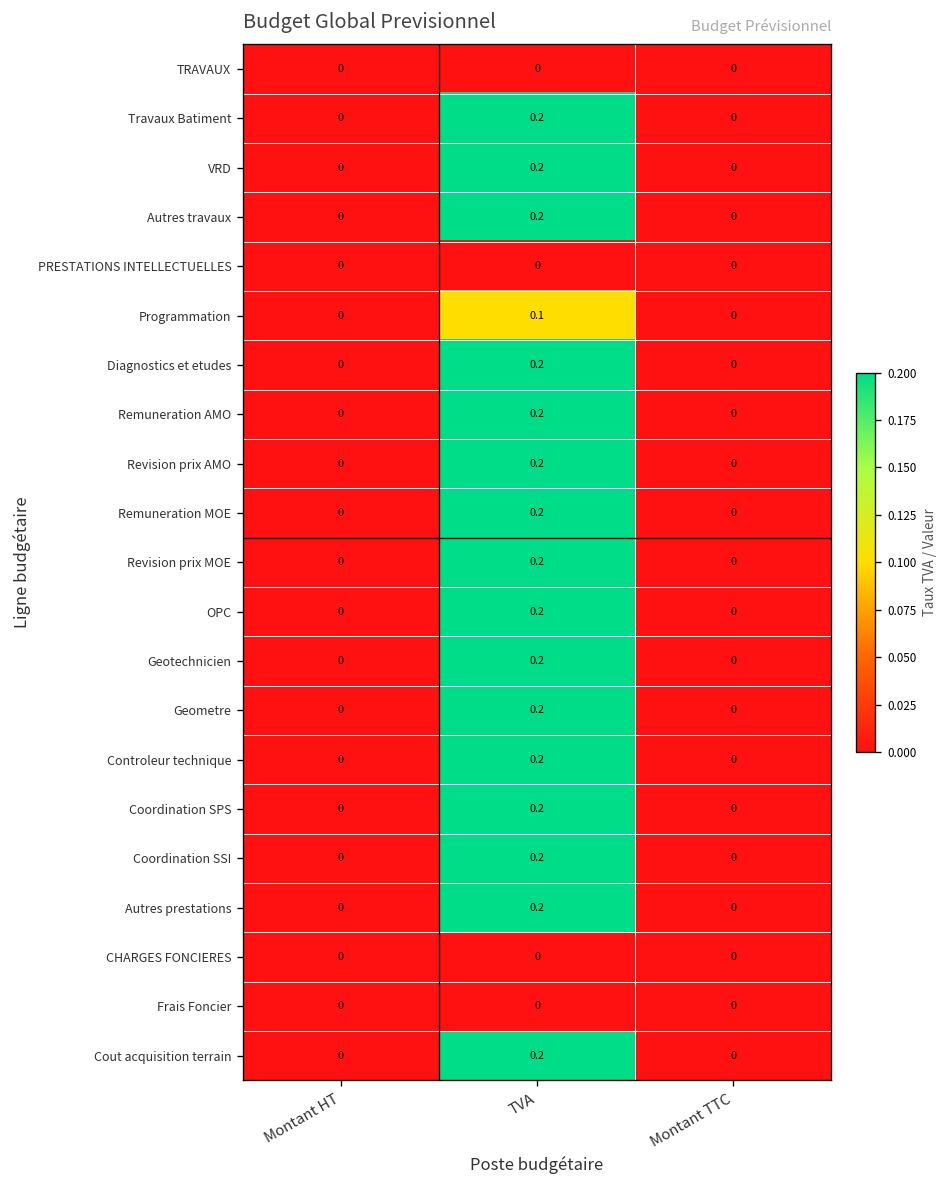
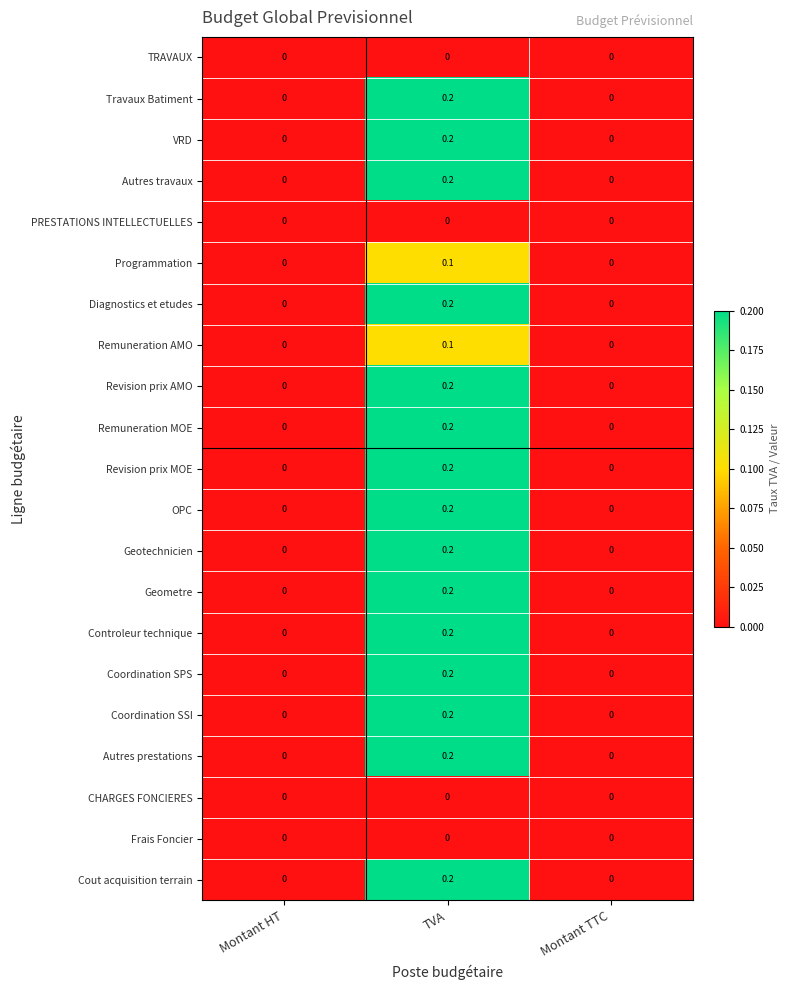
Remuneration AMO, TVA: 0.2 -> 0.1
